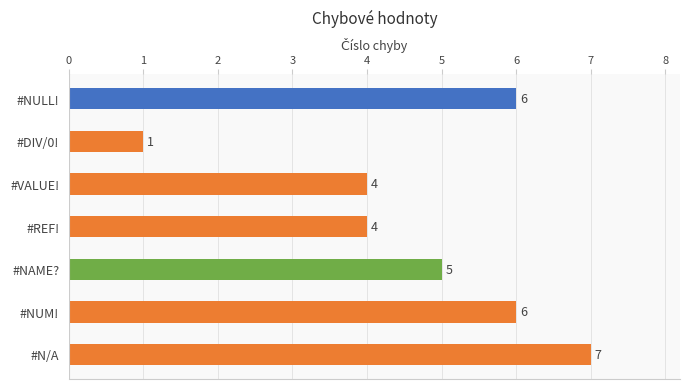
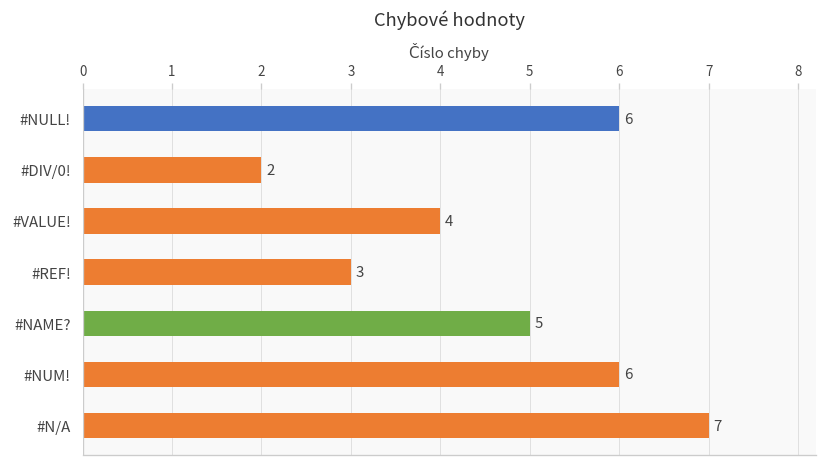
#DIV/0!: 1 -> 2
#REF!: 4 -> 3
